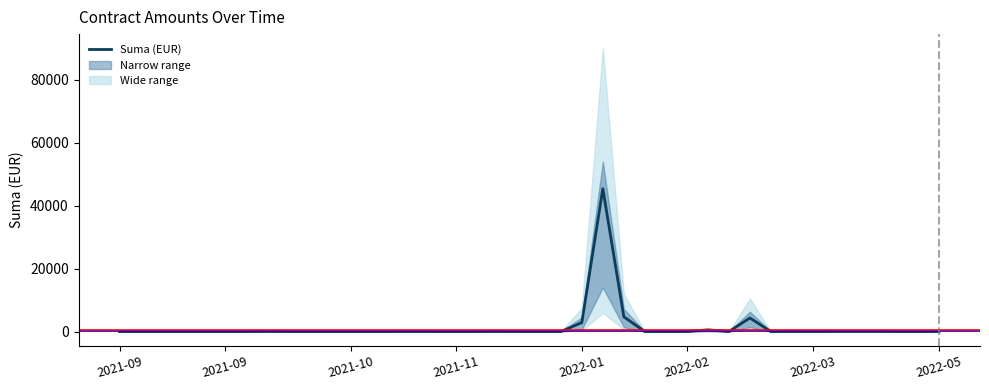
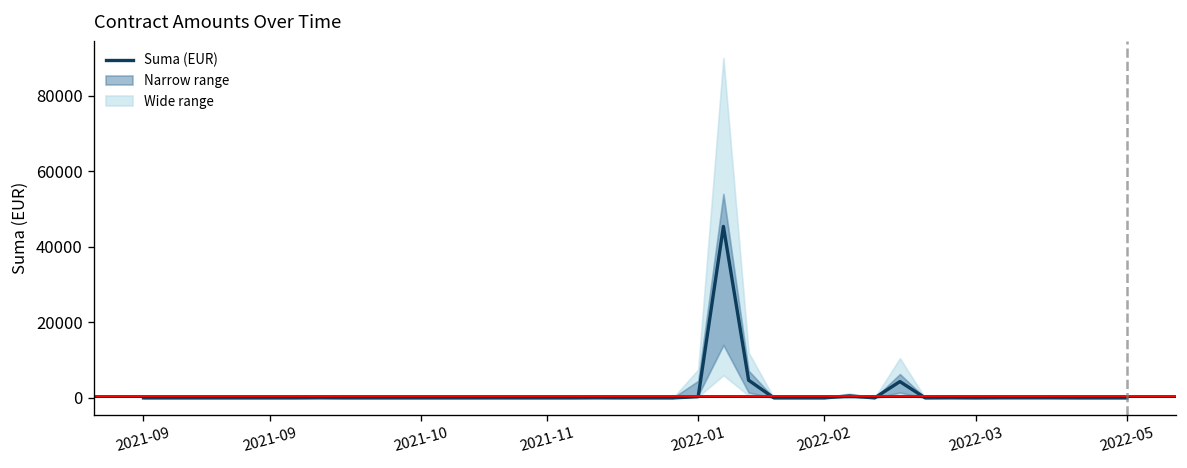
Suma (EUR), 2022-01: 3000 -> 0
